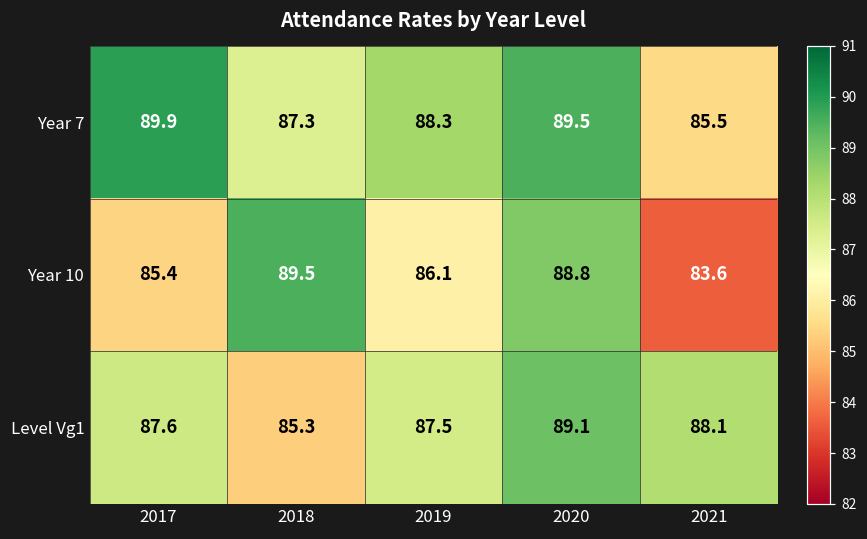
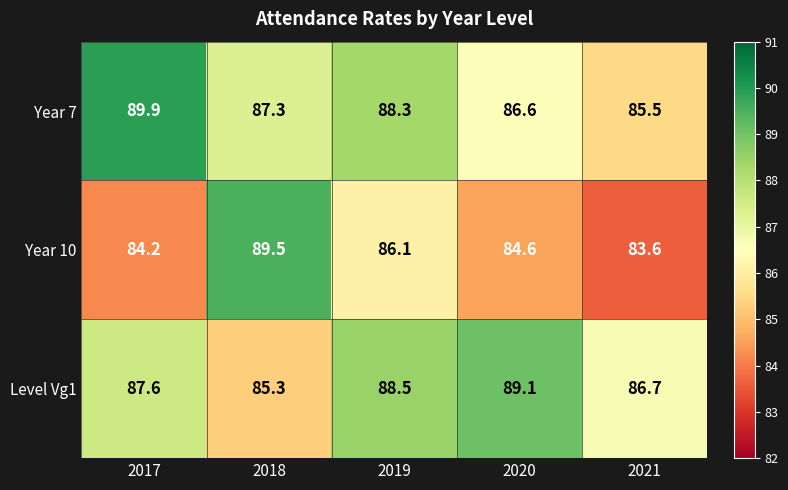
Year 7, 2020: 89.5 -> 86.6
Year 10, 2017: 85.4 -> 84.2
Year 10, 2020: 88.8 -> 84.6
Level Vg1, 2019: 87.5 -> 88.5
Level Vg1, 2021: 88.1 -> 86.7
